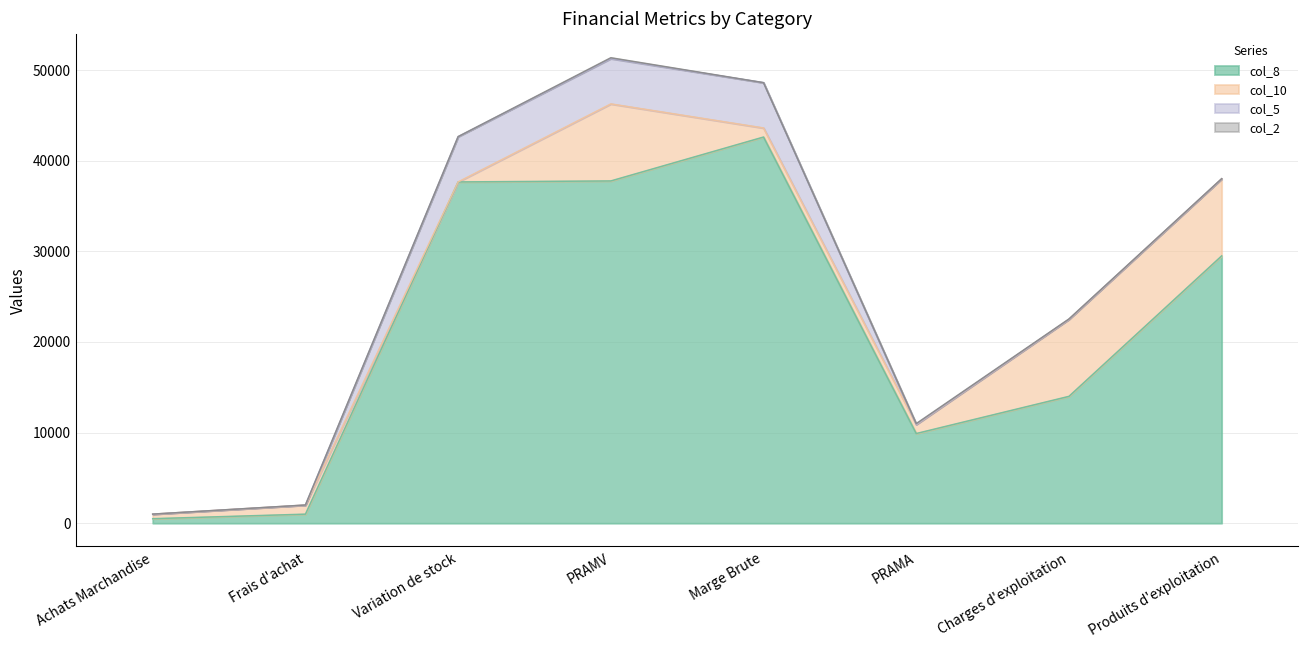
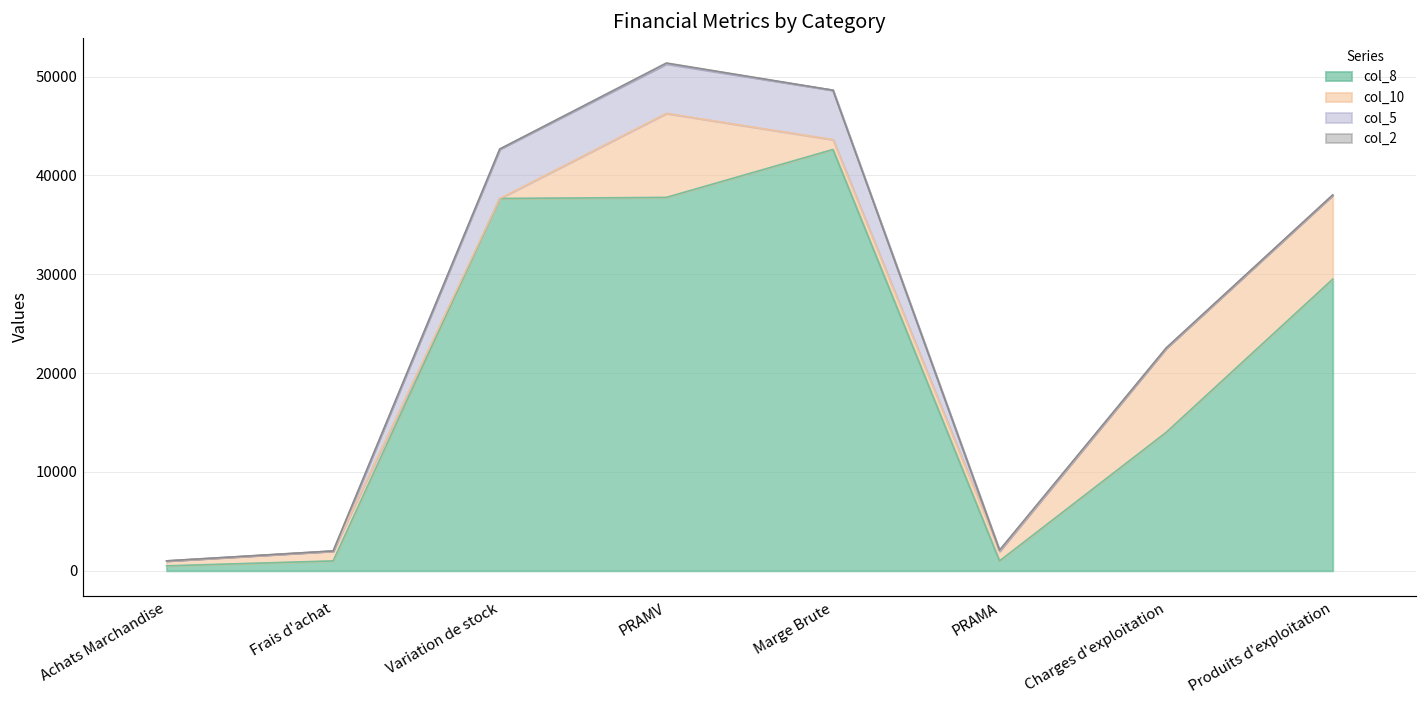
col_8, PRAMA: 10000 -> 1000
